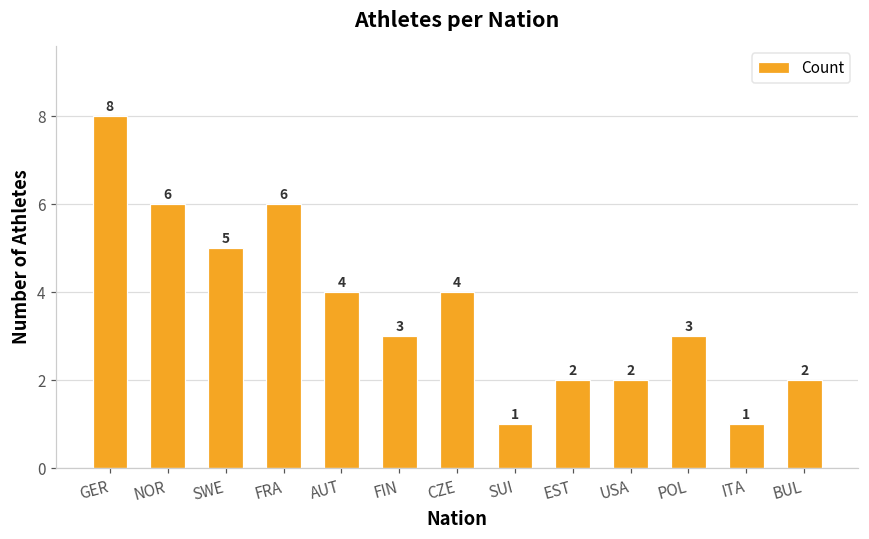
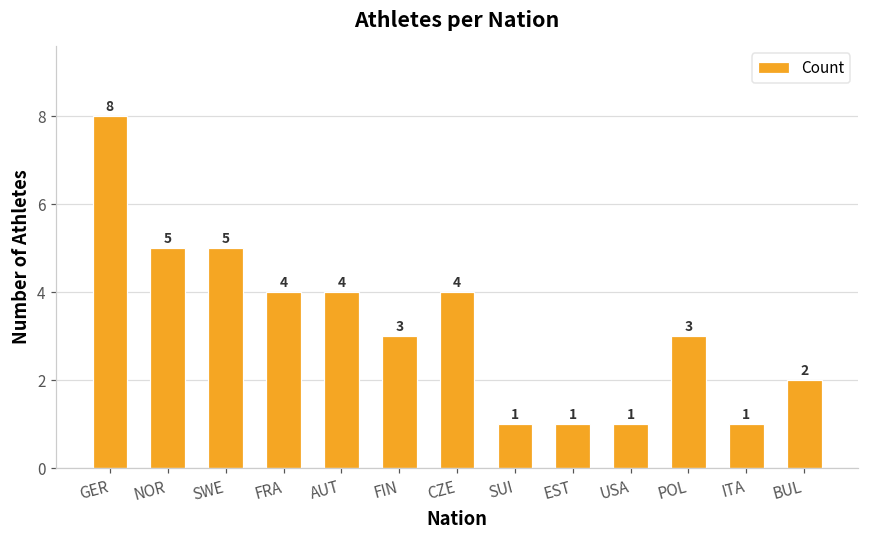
NOR: 6 -> 5
FRA: 6 -> 4
EST: 2 -> 1
USA: 2 -> 1
